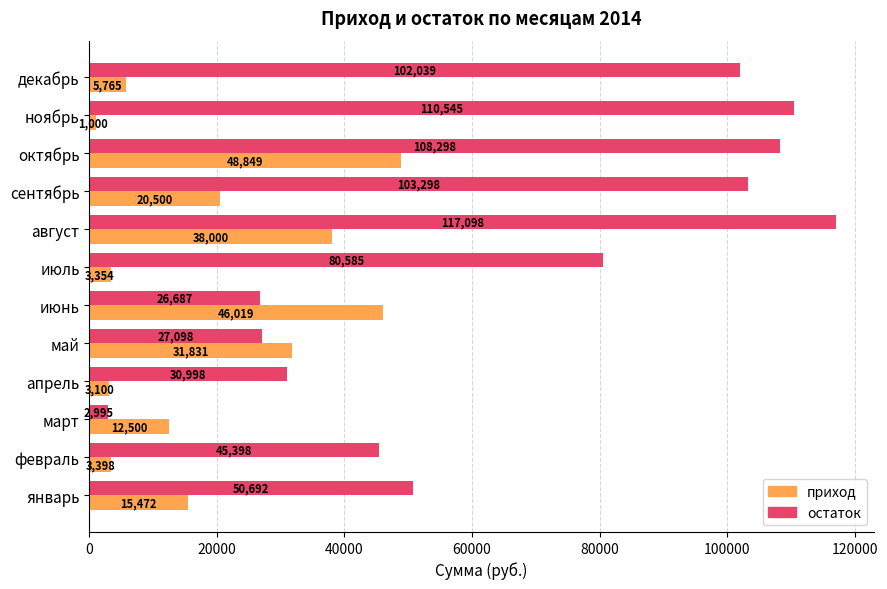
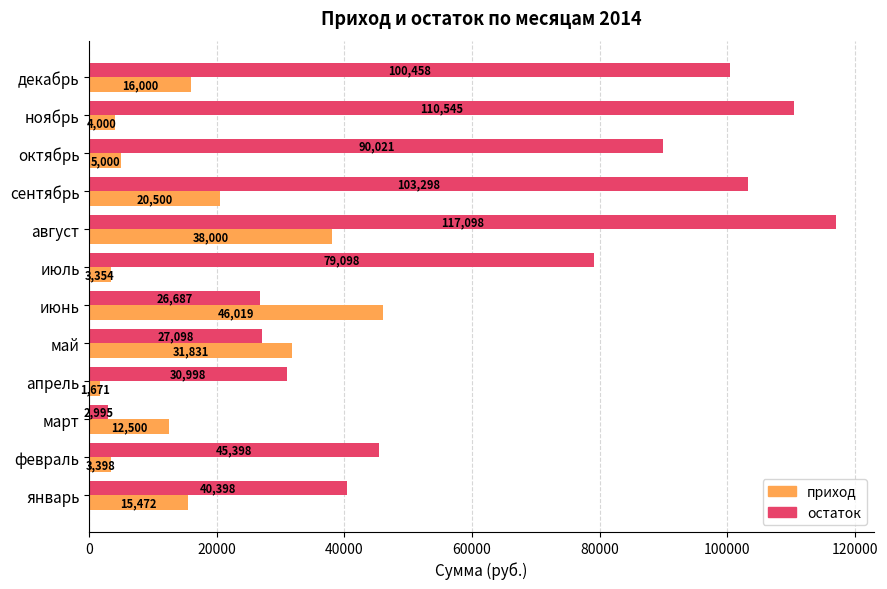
остаток, декабрь: 102,039 -> 100,458
приход, декабрь: 5,765 -> 16,000
приход, ноябрь: 1,000 -> 4,000
остаток, октябрь: 108,298 -> 90,021
приход, октябрь: 48,849 -> 5,000
остаток, июль: 80,585 -> 79,098
приход, апрель: 3,100 -> 1,671
остаток, январь: 50,692 -> 40,398
